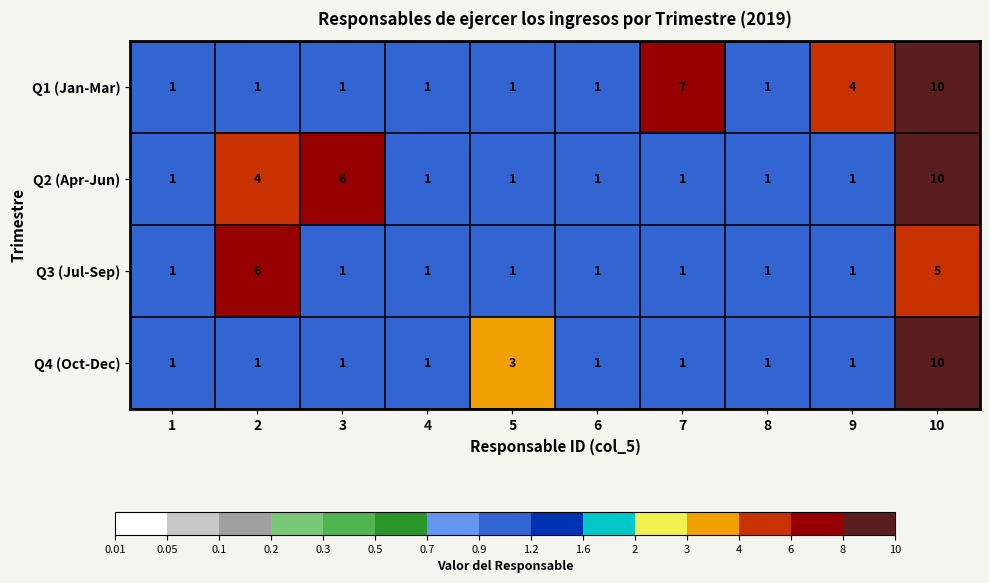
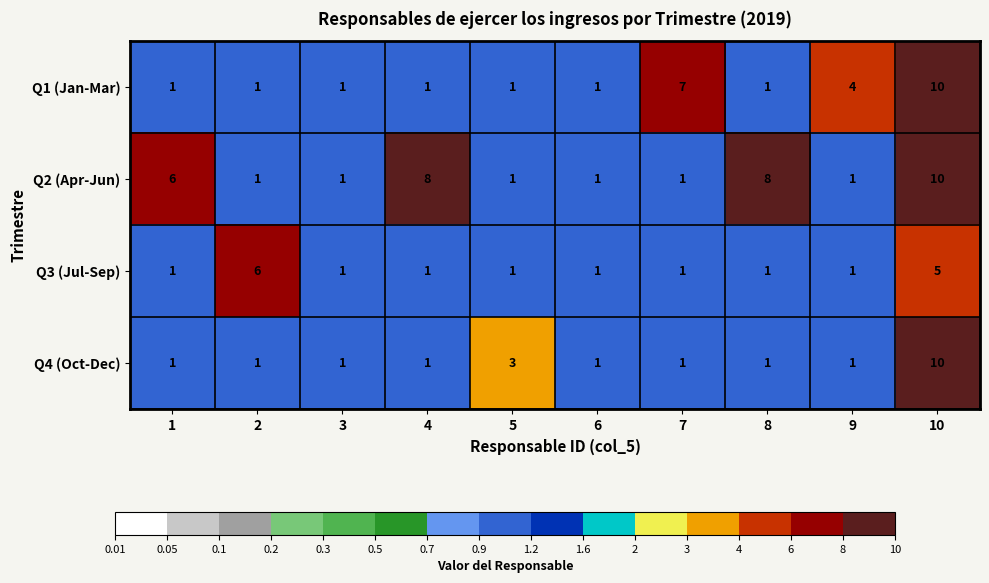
Responsables de ejercer los ingresos por Trimestre (2019), Q2 (Apr-Jun), 1: 1 -> 6
Responsables de ejercer los ingresos por Trimestre (2019), Q2 (Apr-Jun), 2: 4 -> 1
Responsables de ejercer los ingresos por Trimestre (2019), Q2 (Apr-Jun), 3: 6 -> 1
Responsables de ejercer los ingresos por Trimestre (2019), Q2 (Apr-Jun), 4: 1 -> 8
Responsables de ejercer los ingresos por Trimestre (2019), Q2 (Apr-Jun), 8: 1 -> 8
